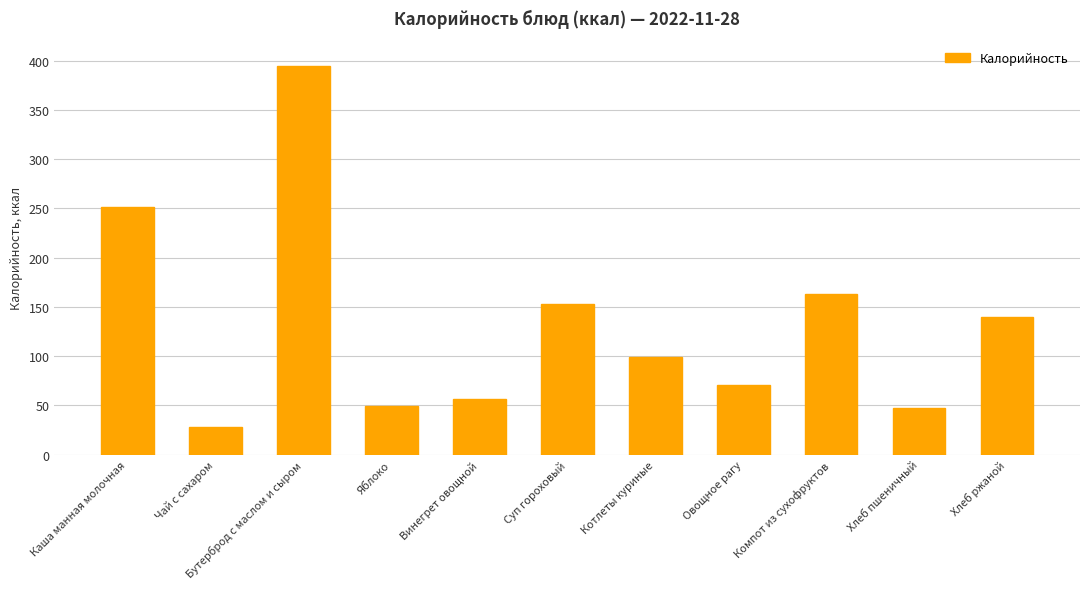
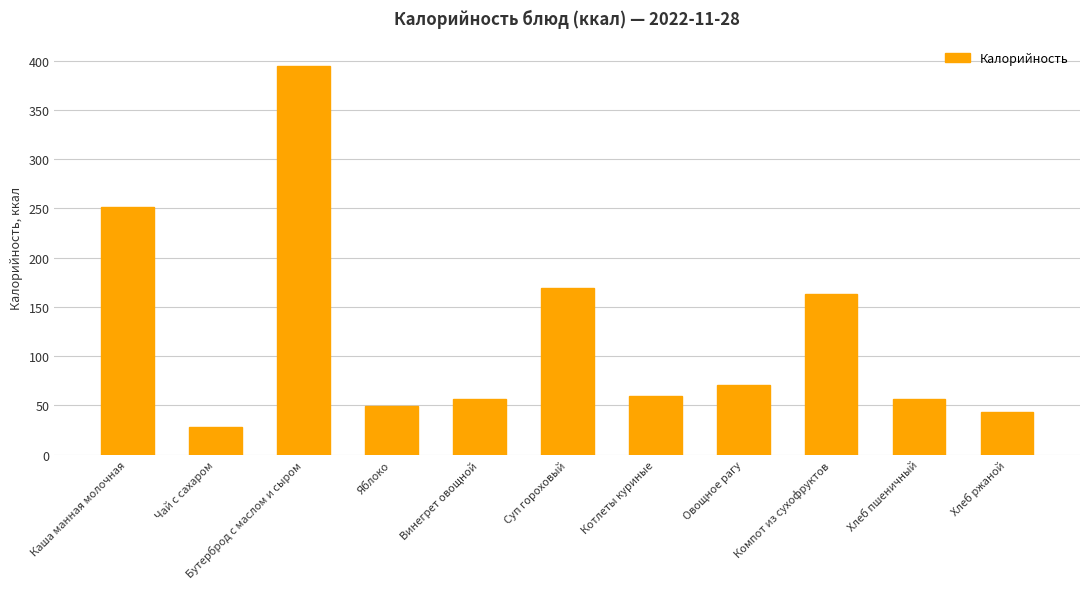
Суп гороховый: 150 -> 170
Котлеты куриные: 100 -> 60
Хлеб пшеничный: 50 -> 60
Хлеб ржаной: 140 -> 40
